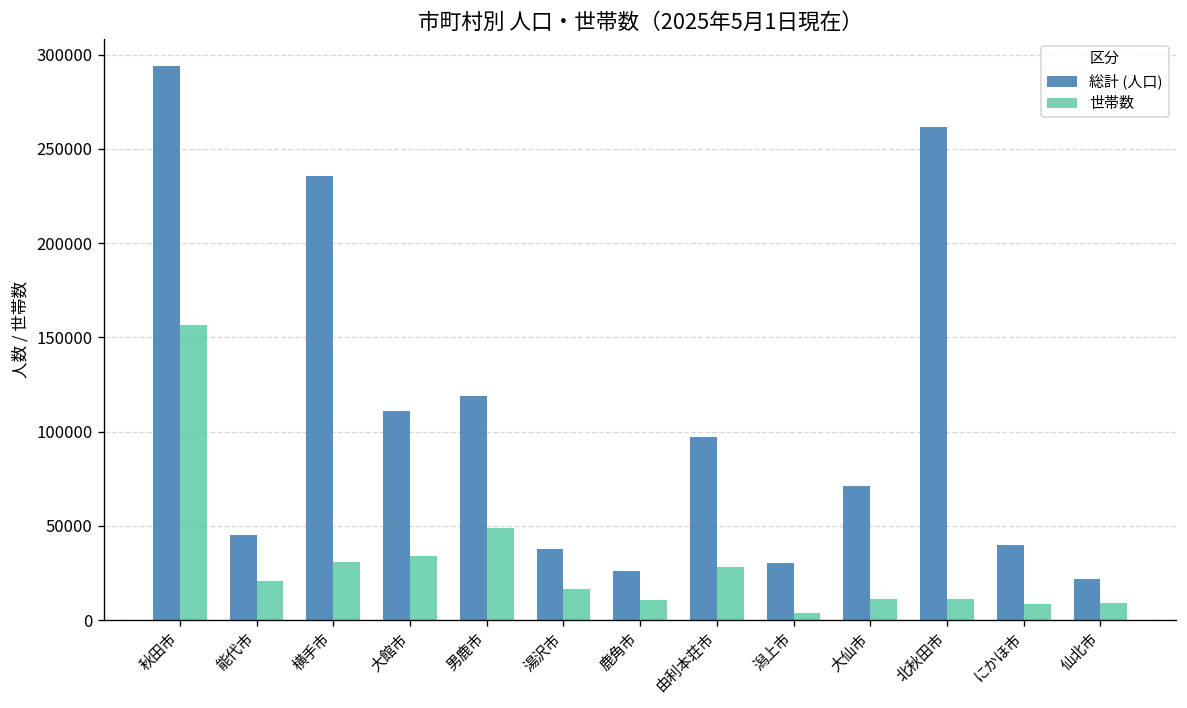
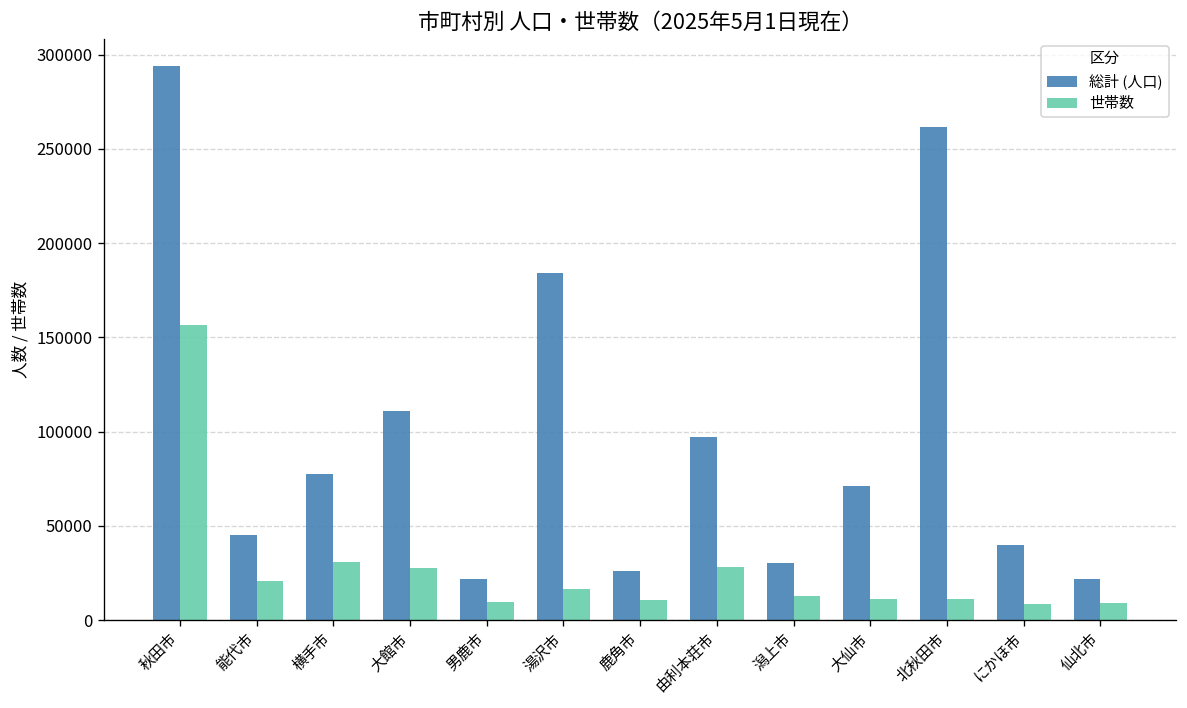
総計 (人口), 横手市: 236000 -> 78000
世帯数, 大館市: 34000 -> 27000
総計 (人口), 男鹿市: 119000 -> 22000
世帯数, 男鹿市: 49000 -> 10000
総計 (人口), 湯沢市: 38000 -> 184000
世帯数, 潟上市: 4000 -> 13000
